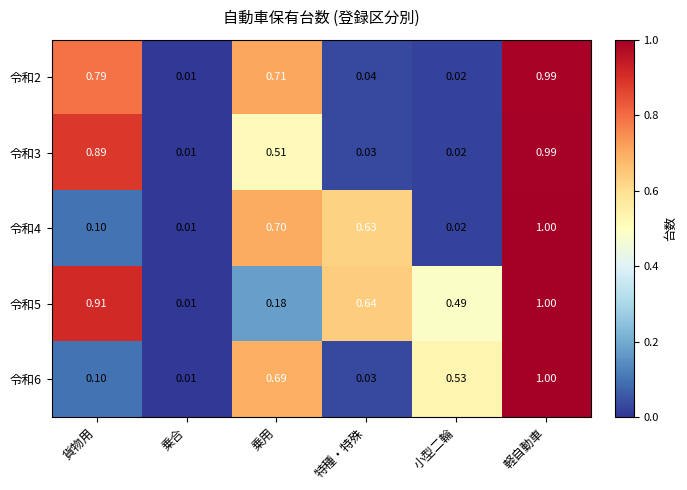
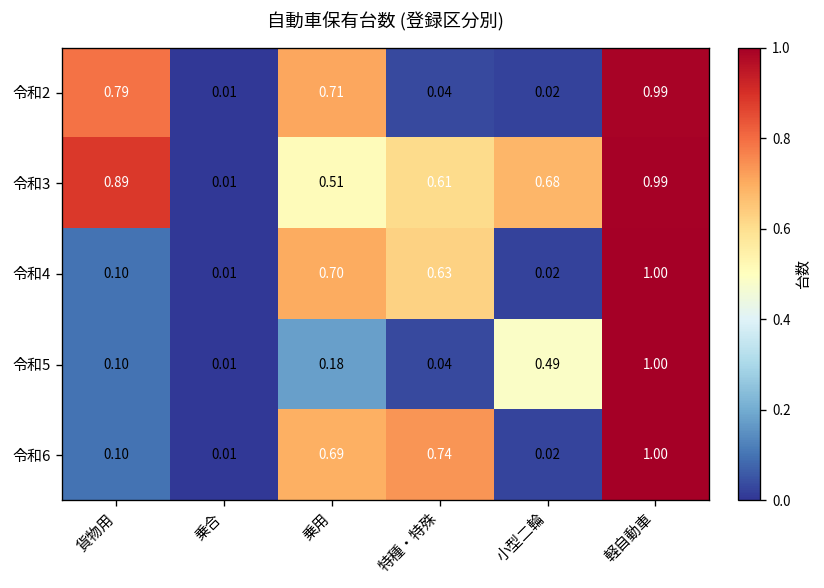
令和3, 特種・特殊: 0.03 -> 0.61
令和3, 小型二輪: 0.02 -> 0.68
令和5, 貨物用: 0.91 -> 0.10
令和5, 特種・特殊: 0.64 -> 0.04
令和6, 特種・特殊: 0.03 -> 0.74
令和6, 小型二輪: 0.53 -> 0.02
